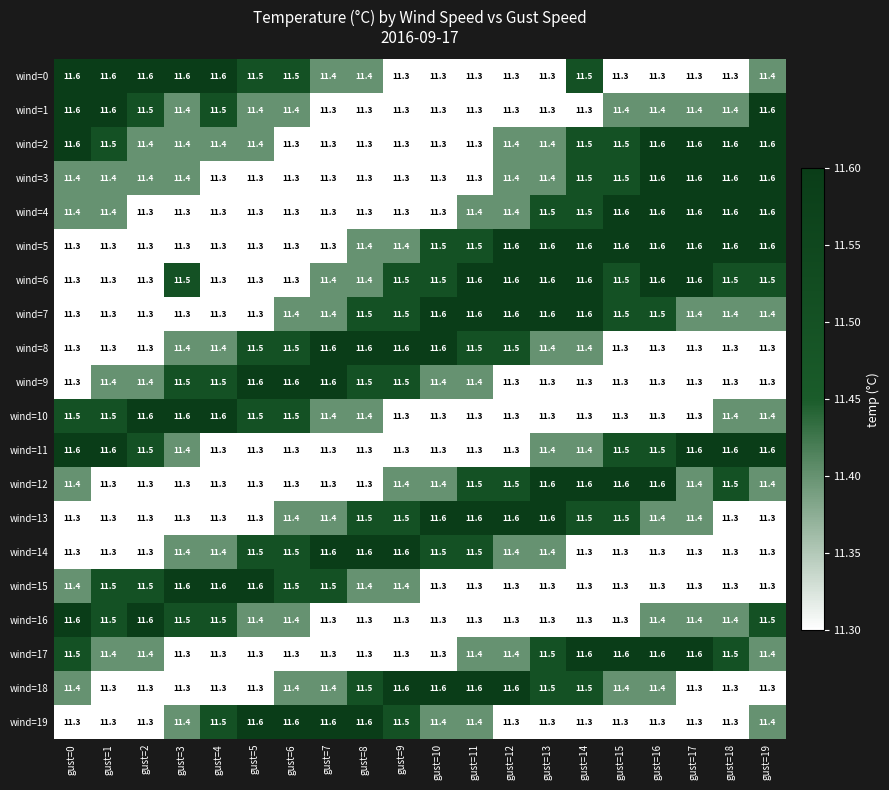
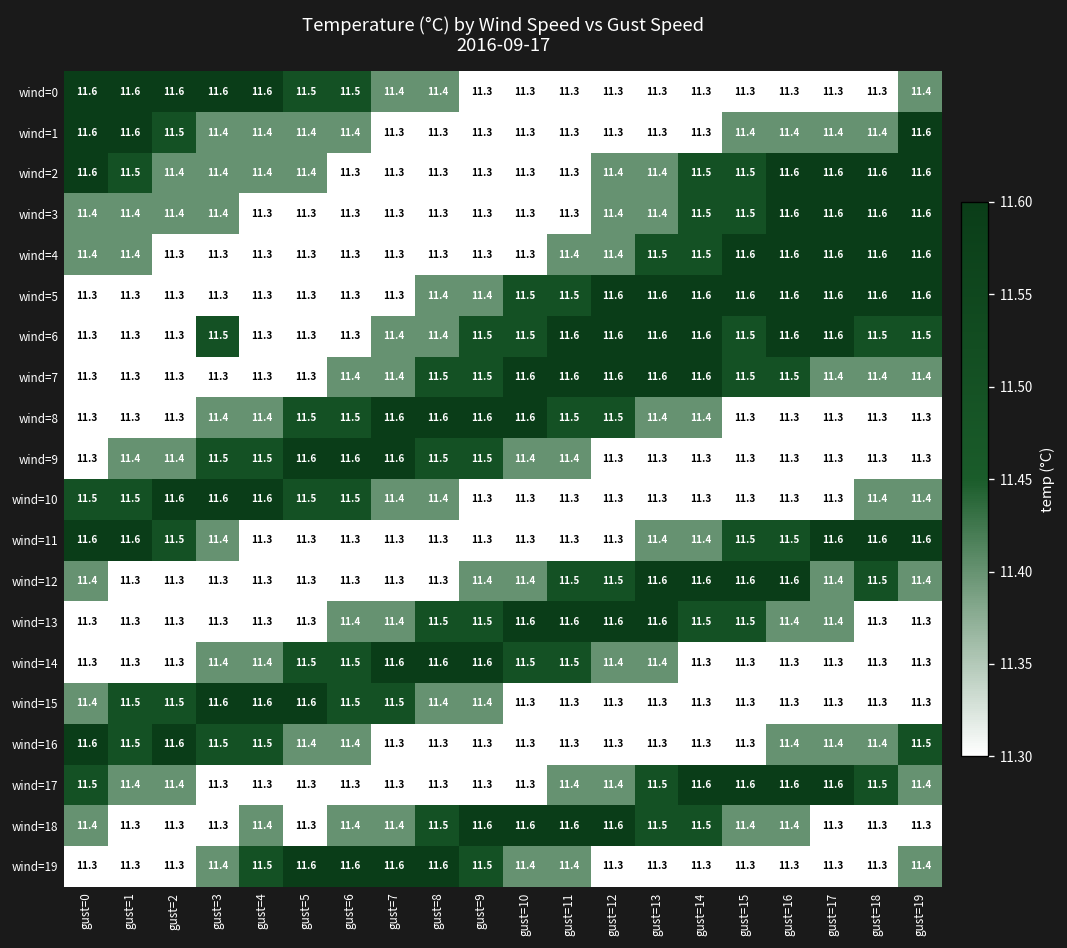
wind=0, gust=14: 11.5 -> 11.3
wind=1, gust=4: 11.5 -> 11.4
wind=18, gust=4: 11.3 -> 11.4
